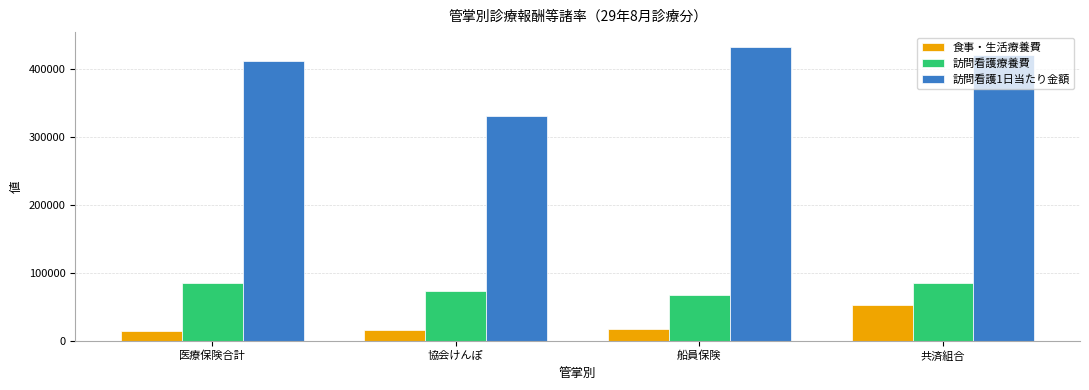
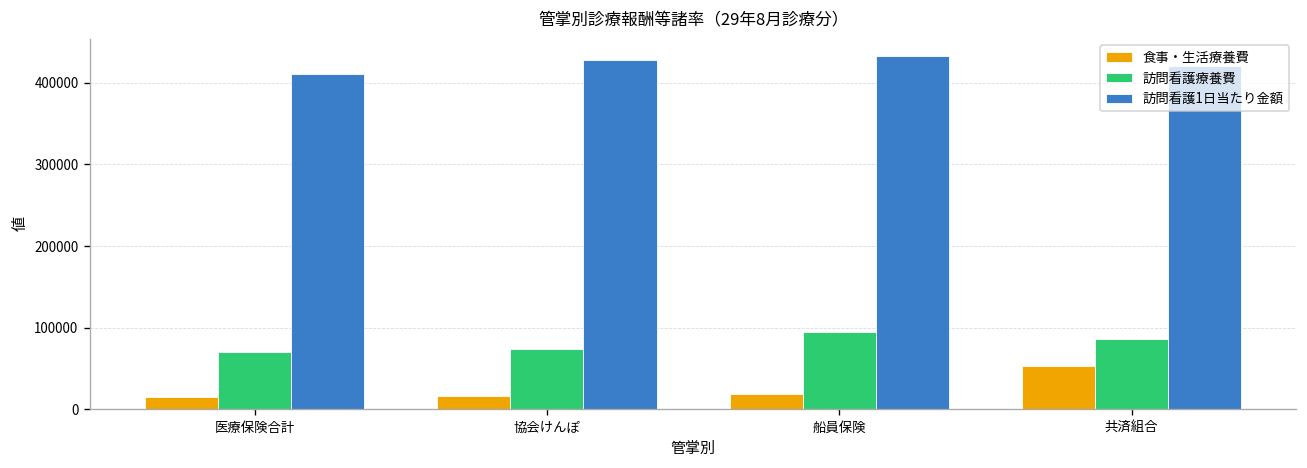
訪問看護療養費, 医療保険合計: 90000 -> 70000
訪問看護1日当たり金額, 協会けんぽ: 330000 -> 430000
訪問看護療養費, 船員保険: 70000 -> 90000
